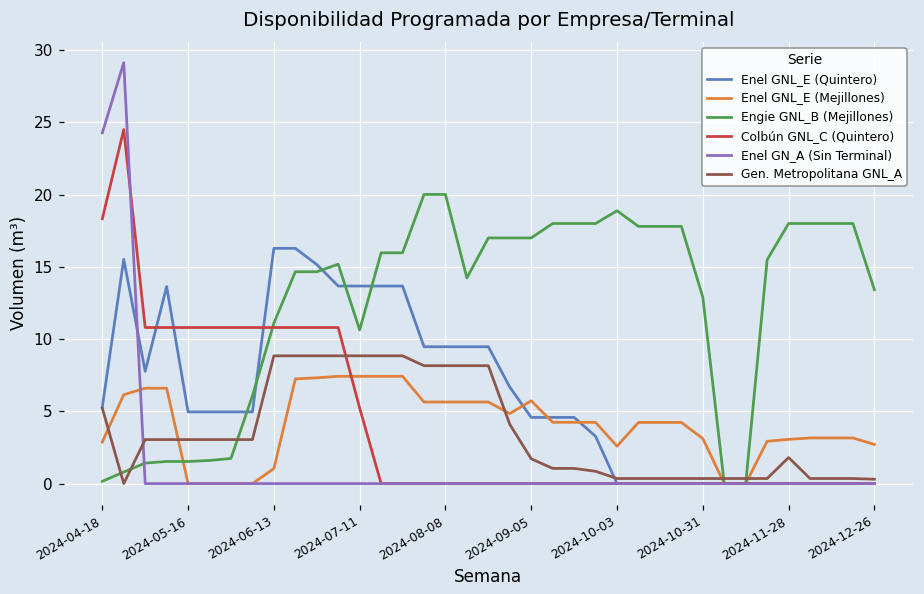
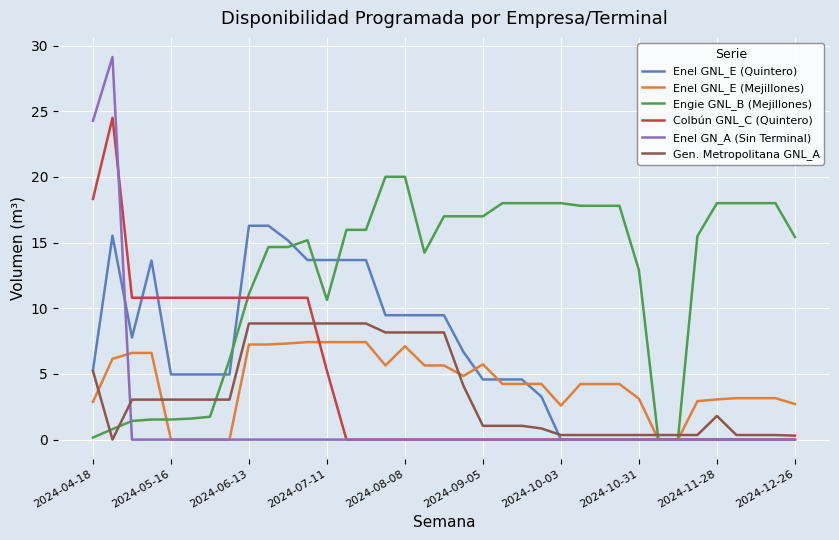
Enel GNL_E (Mejillones), 2024-06-13: 1.0 -> 7.2
Enel GNL_E (Mejillones), 2024-08-08: 5.6 -> 7.1
Gen. Metropolitana GNL_A, 2024-09-05: 1.7 -> 1.1
Engie GNL_B (Mejillones), 2024-10-03: 18.9 -> 18.0
Engie GNL_B (Mejillones), 2024-12-26: 13.4 -> 15.4
